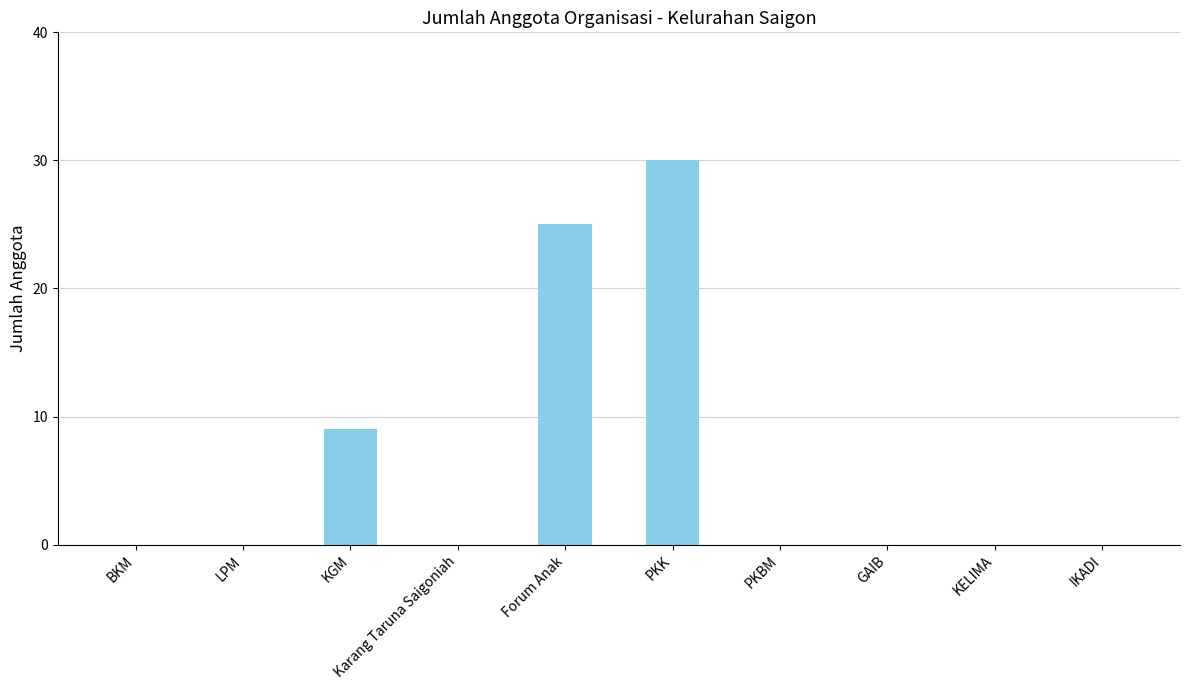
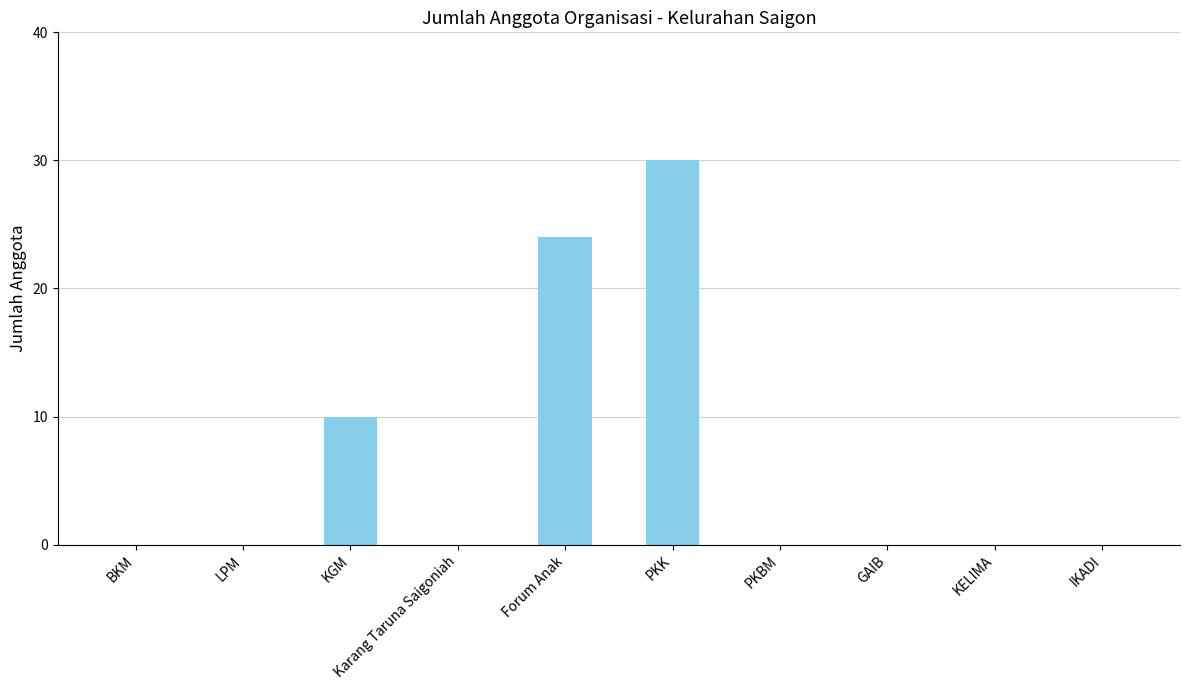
KGM: 9 -> 10
Forum Anak: 25 -> 24
